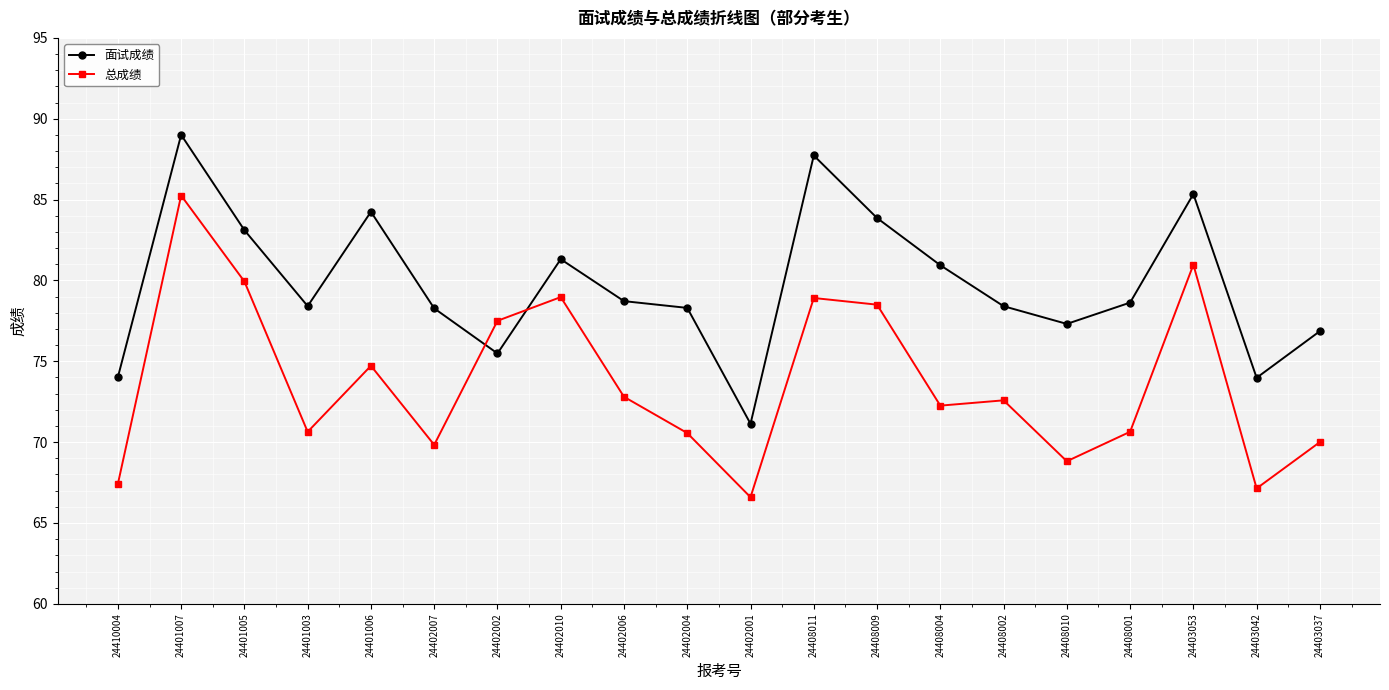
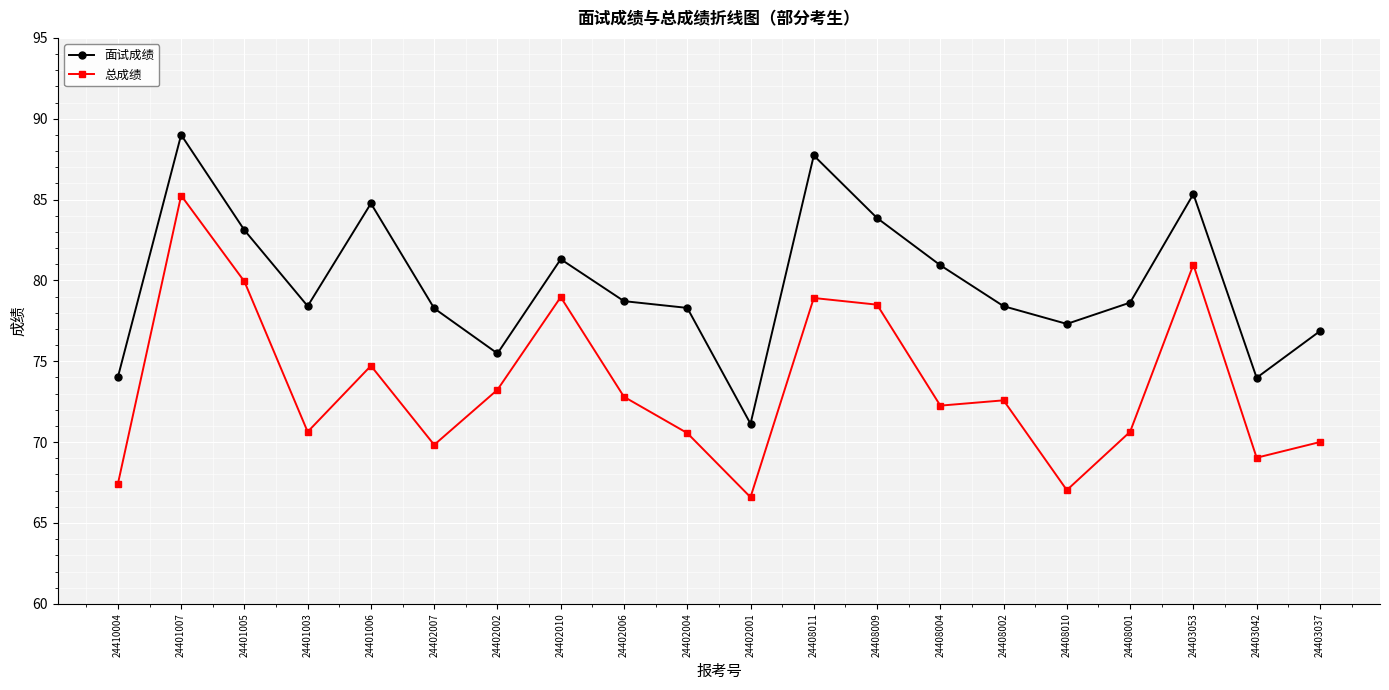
面试成绩, 24401006: 84.2 -> 84.8
总成绩, 24402002: 77.5 -> 73.2
总成绩, 24408010: 68.8 -> 67.0
总成绩, 24403042: 67.1 -> 69.0
